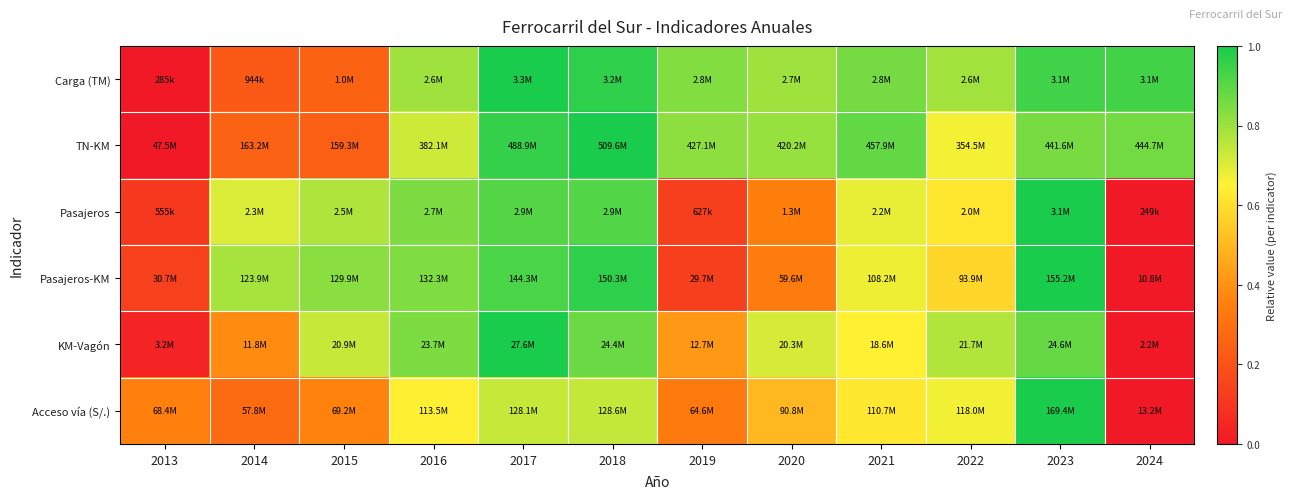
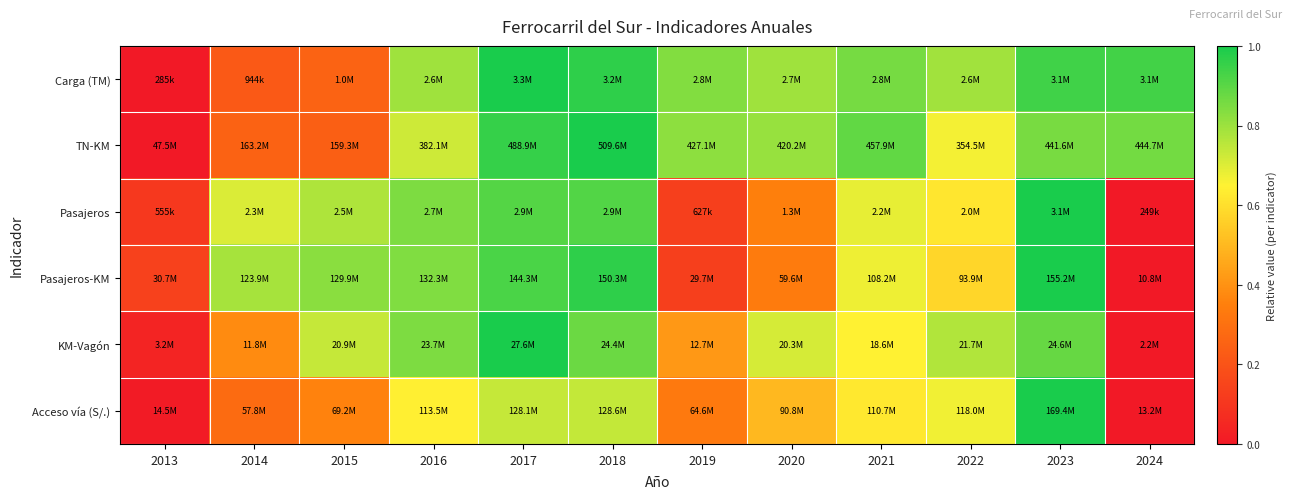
Acceso vía (S/.), 2013: 68.4M -> 14.5M
